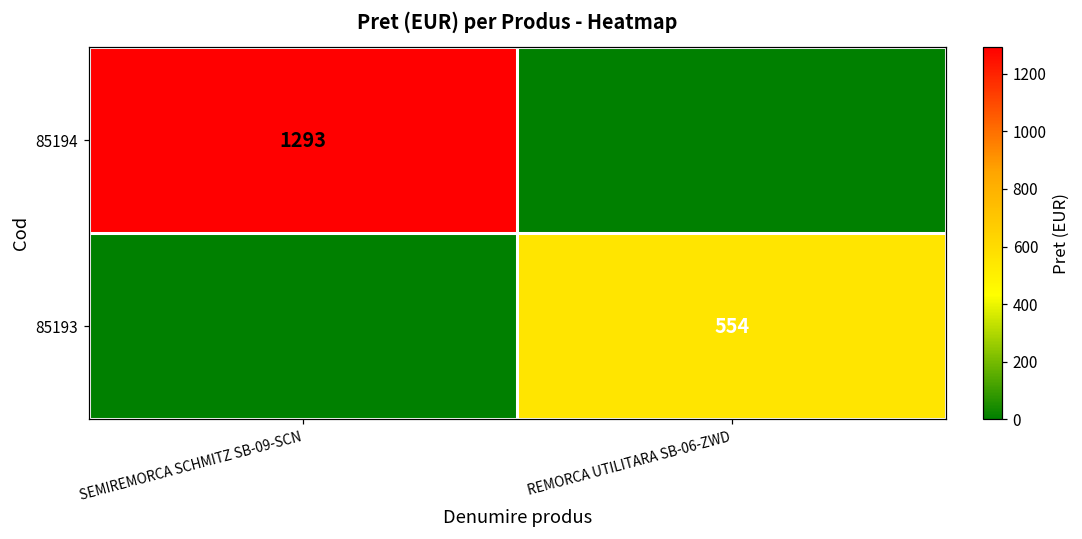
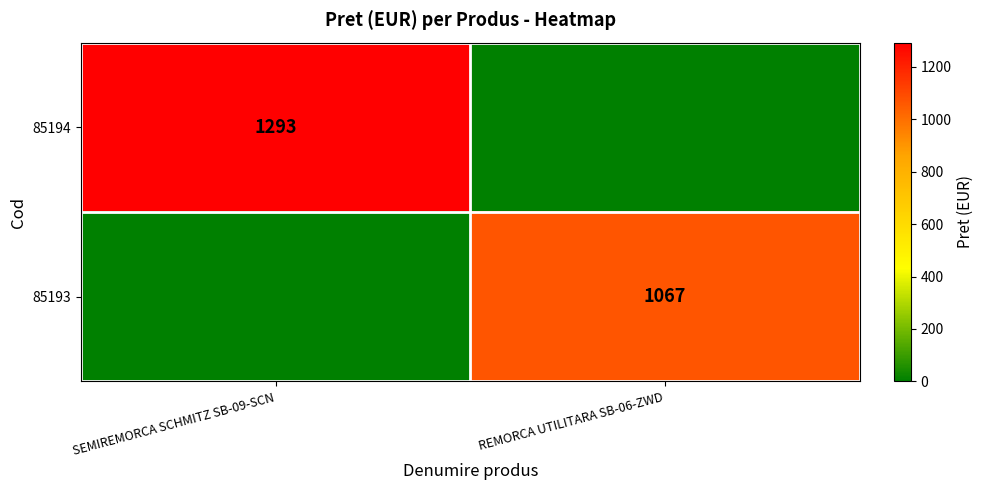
85193, REMORCA UTILITARA SB-06-ZWD: 554 -> 1067
